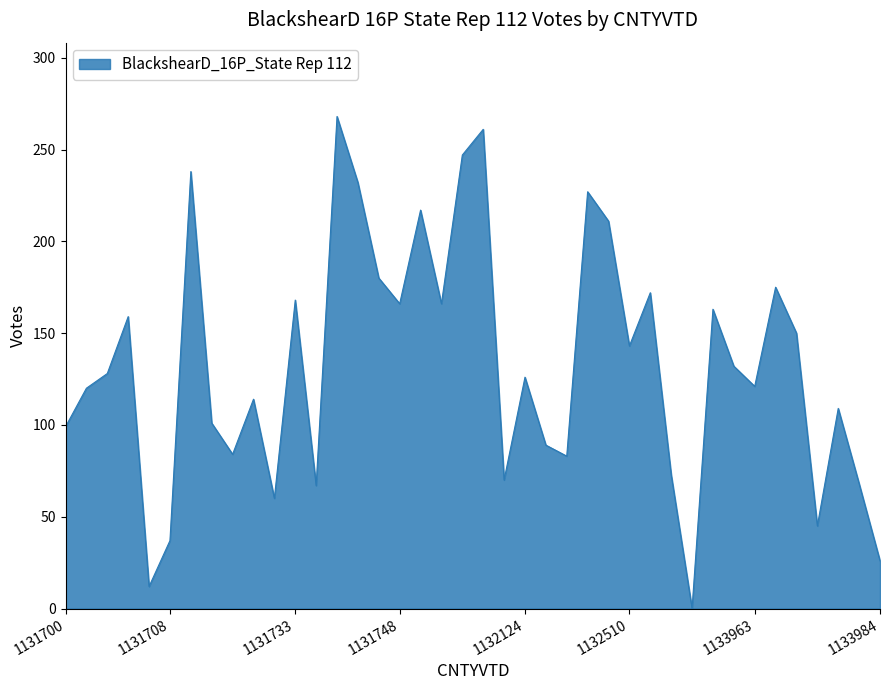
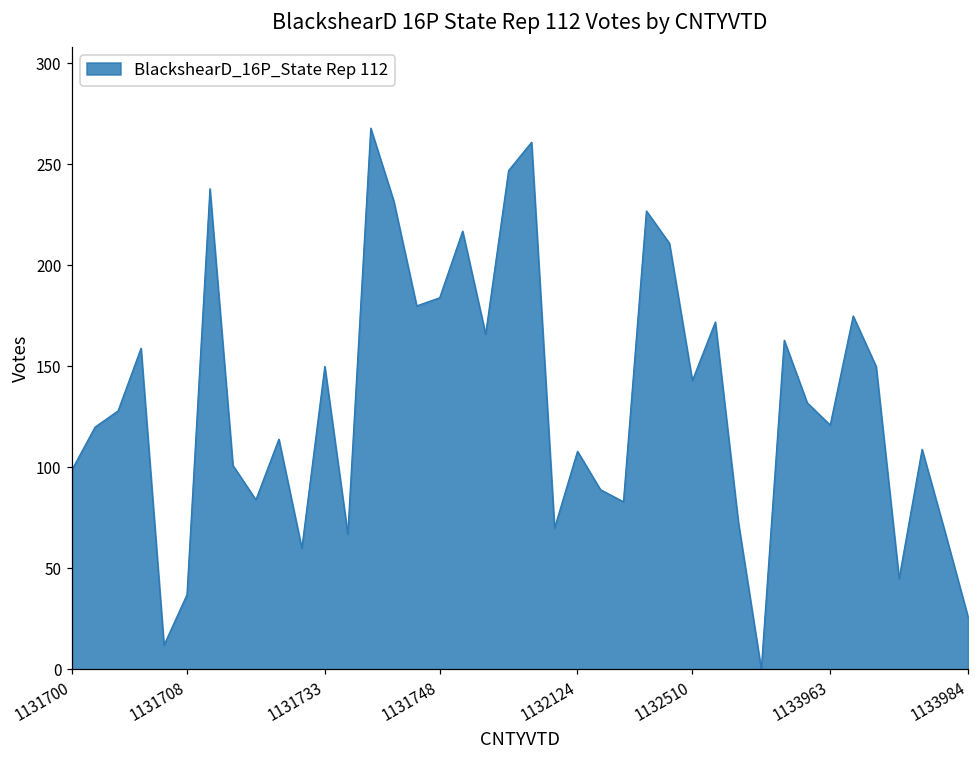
1131733: 168 -> 150
1131748: 166 -> 184
1132124: 126 -> 108
